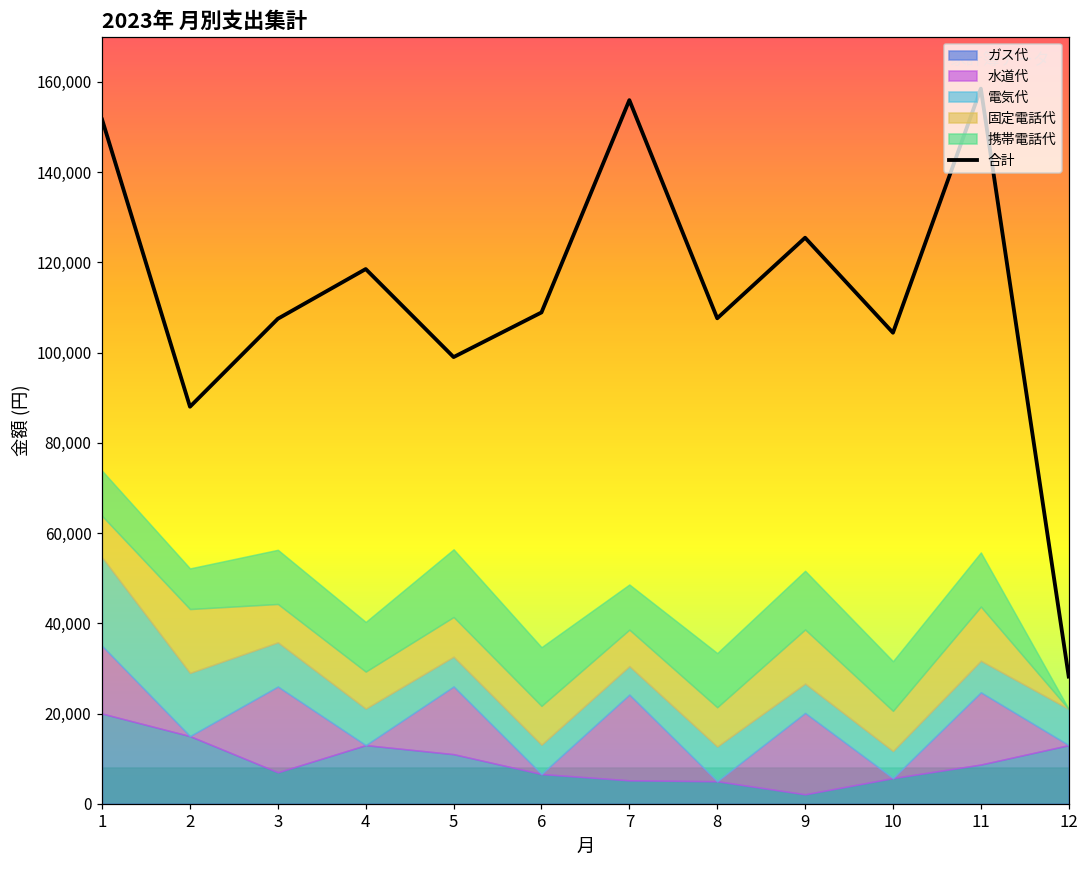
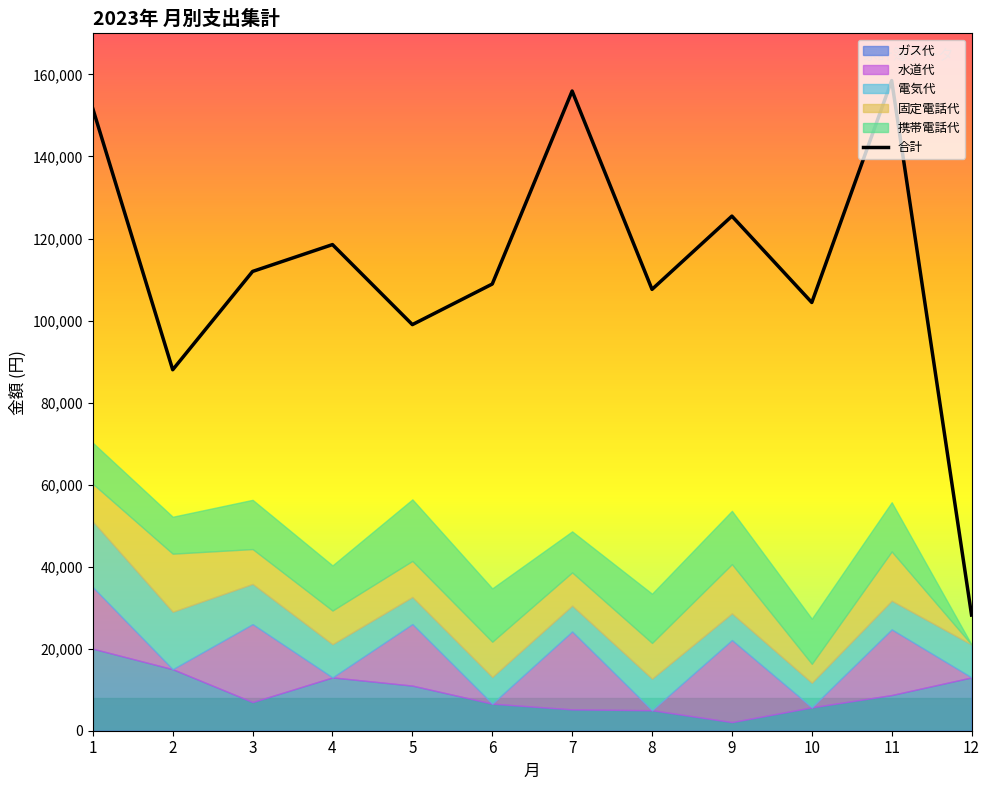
電気代, 1: 20,000 -> 16,000
合計, 3: 108,000 -> 112,000
水道代, 9: 18,000 -> 20,000
固定電話代, 10: 9,000 -> 5,000
